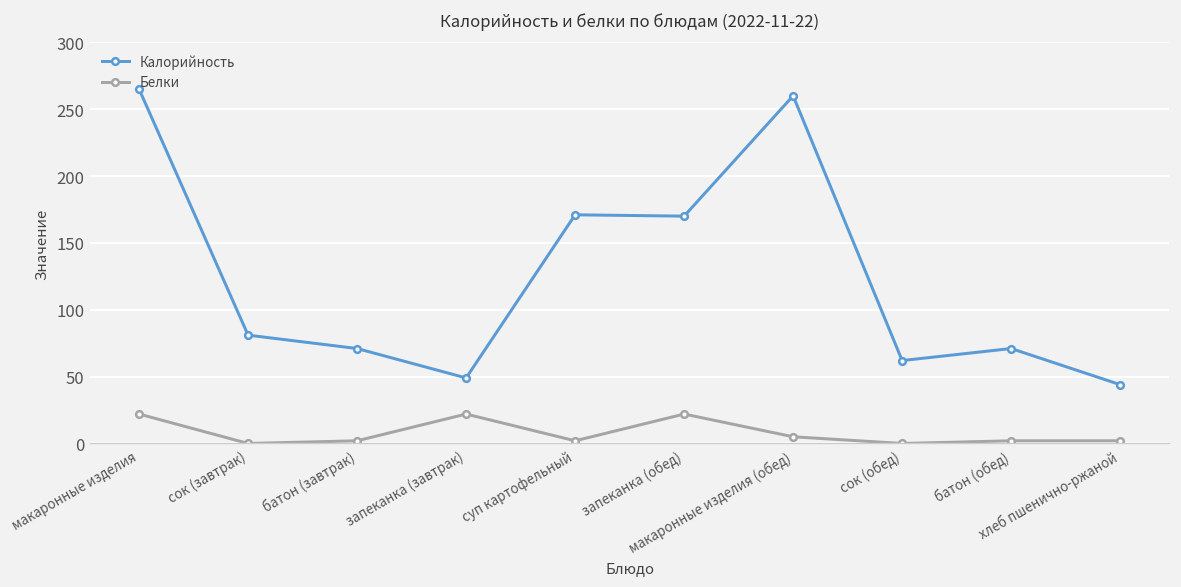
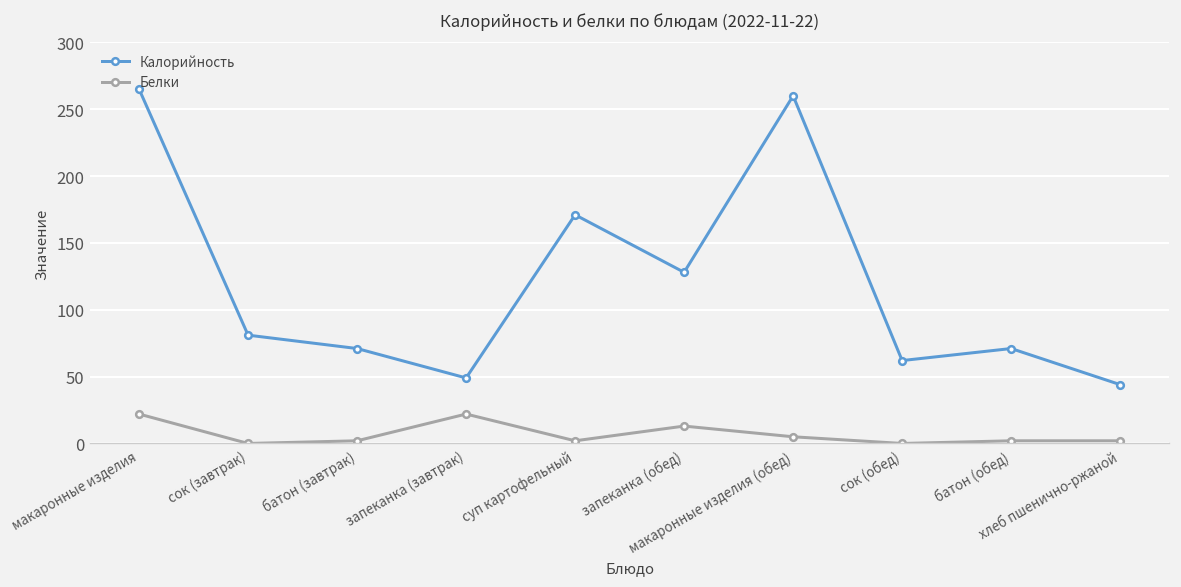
Калорийность, запеканка (обед): 170 -> 128
Белки, запеканка (обед): 22 -> 13
